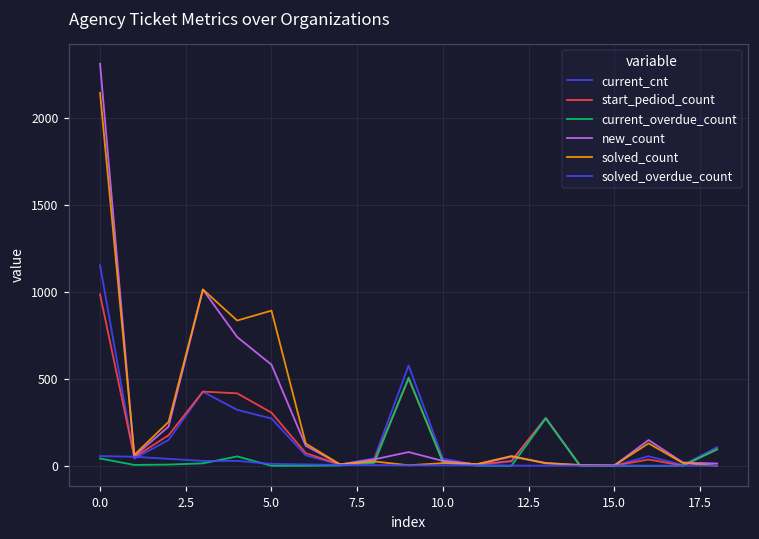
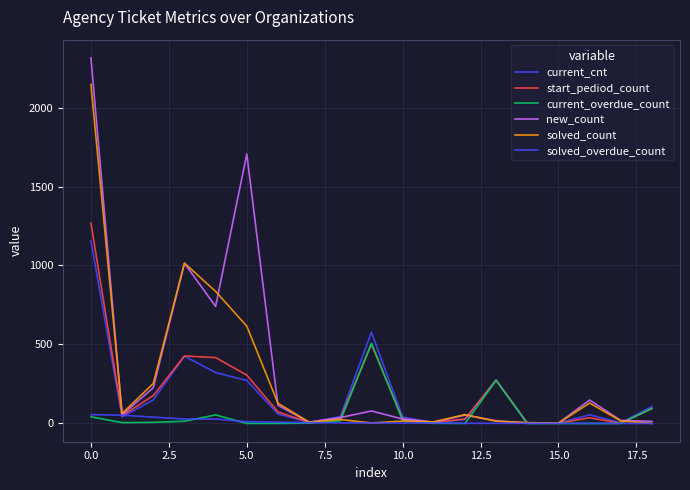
start_pediod_count, 0.0: 990 -> 1270
new_count, 5.0: 580 -> 1710
solved_count, 5.0: 890 -> 620
